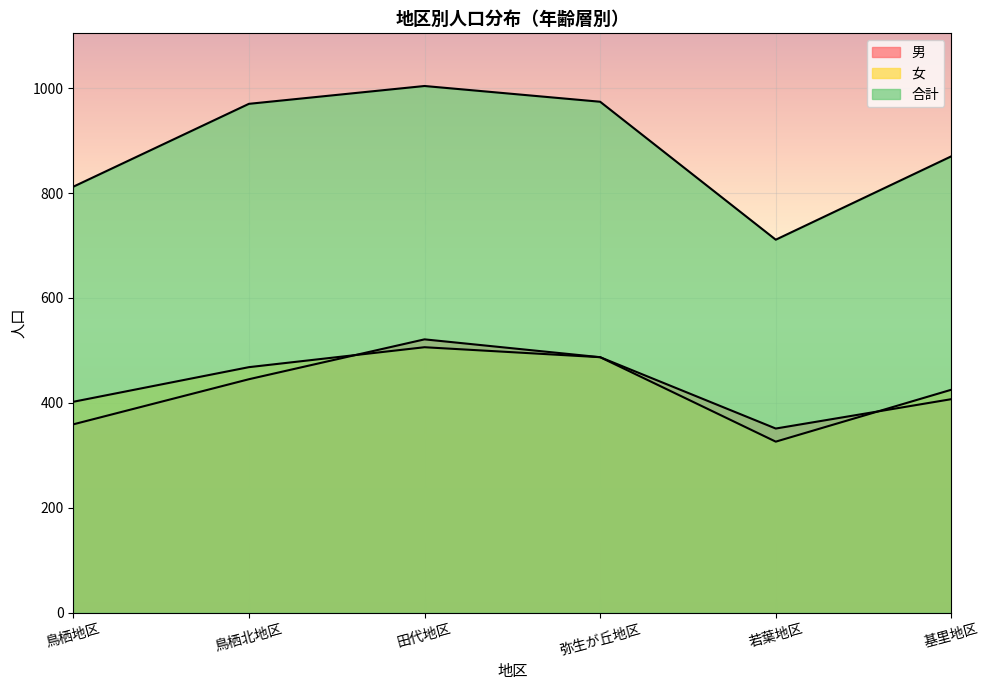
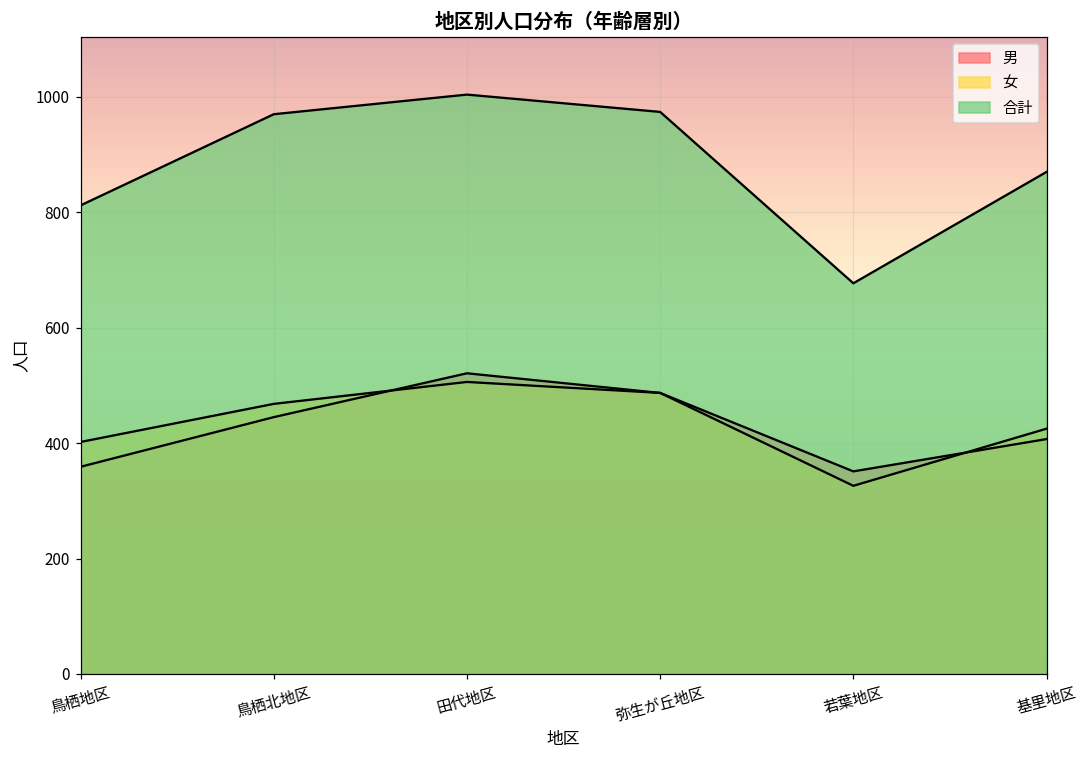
合計, 若葉地区: 710 -> 680
